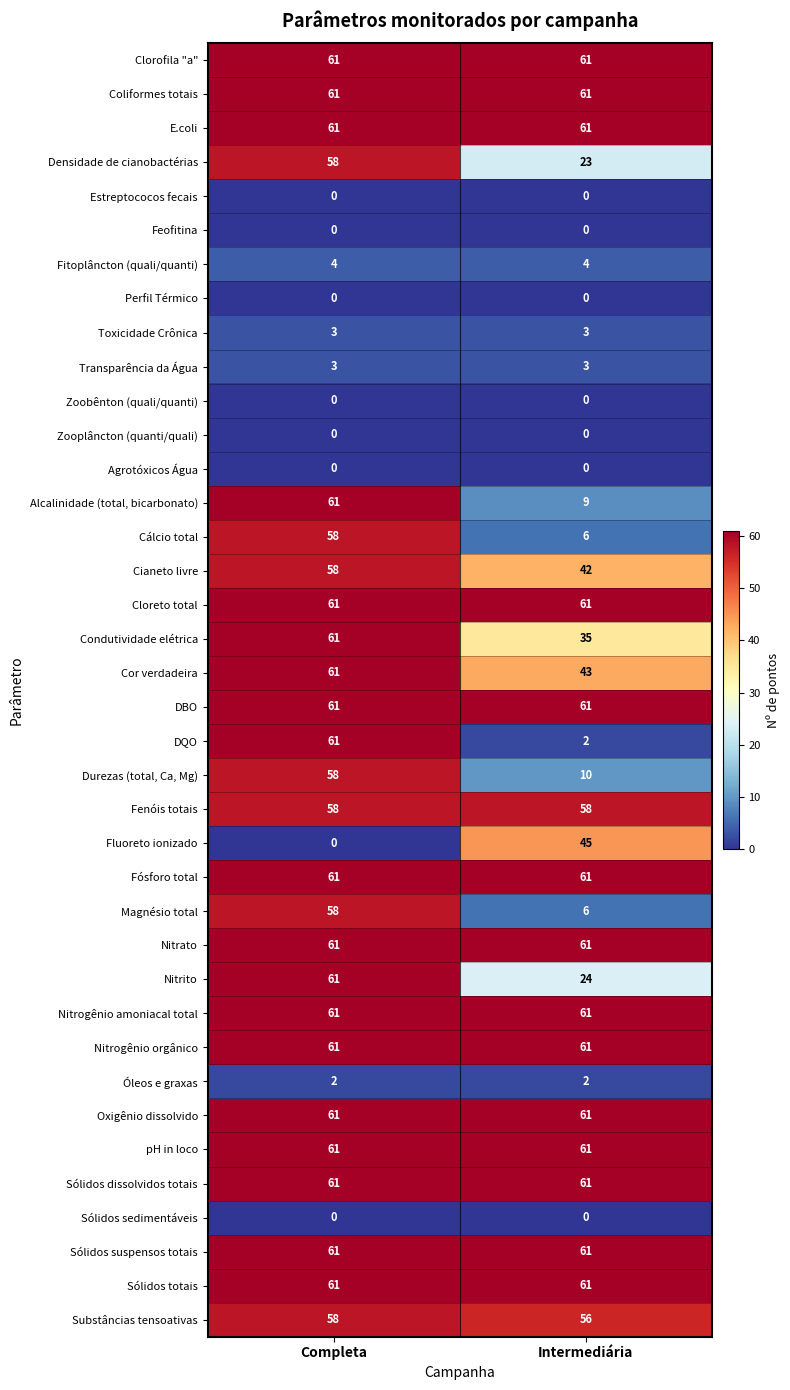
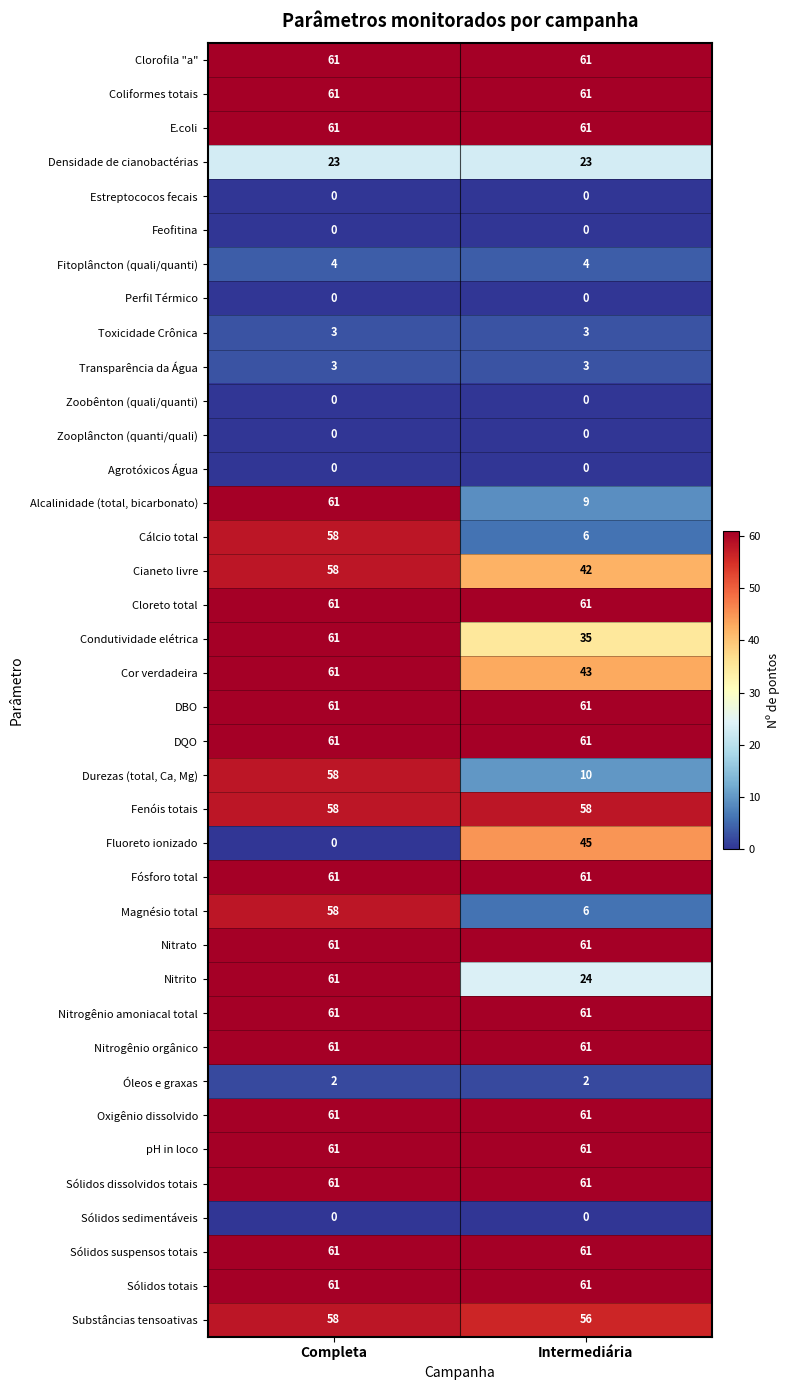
Densidade de cianobactérias, Completa: 58 -> 23
DQO, Intermediária: 2 -> 61
